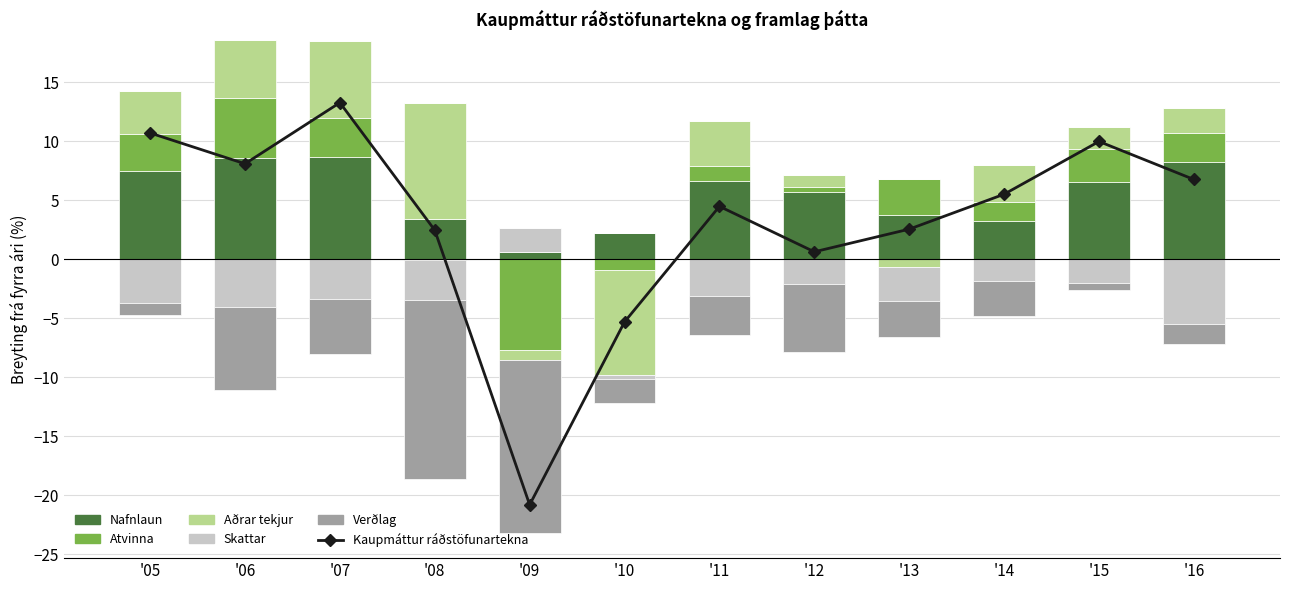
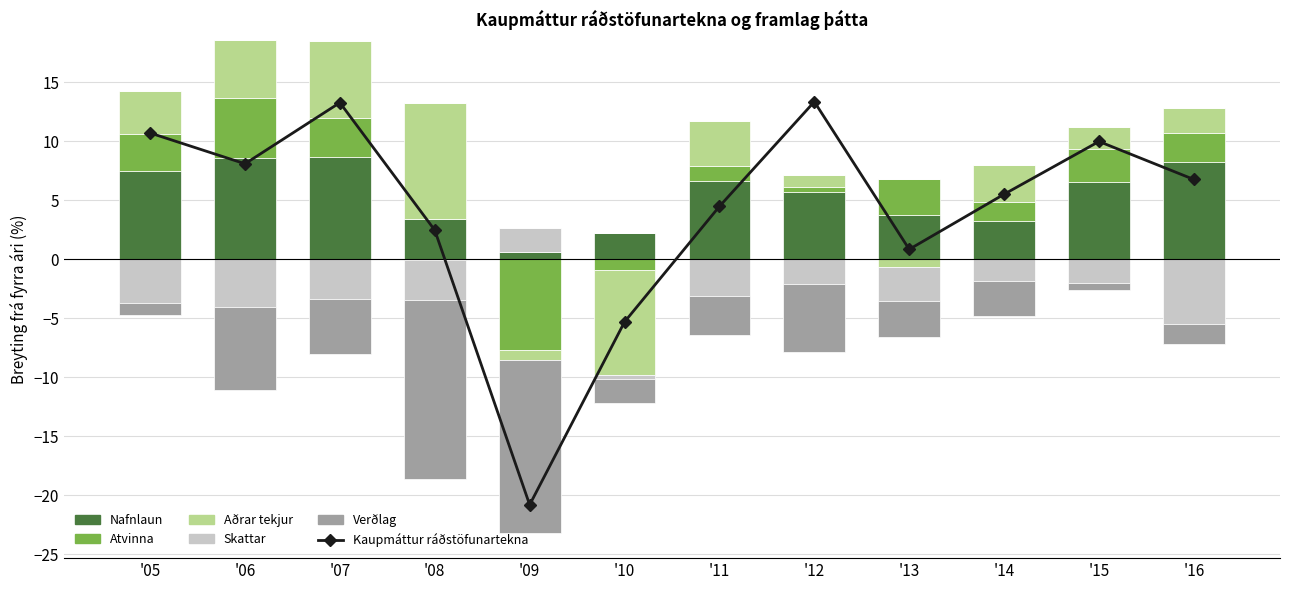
Kaupmáttur ráðstöfunartekna, '12: 0.6 -> 13.4
Kaupmáttur ráðstöfunartekna, '13: 2.6 -> 0.8
